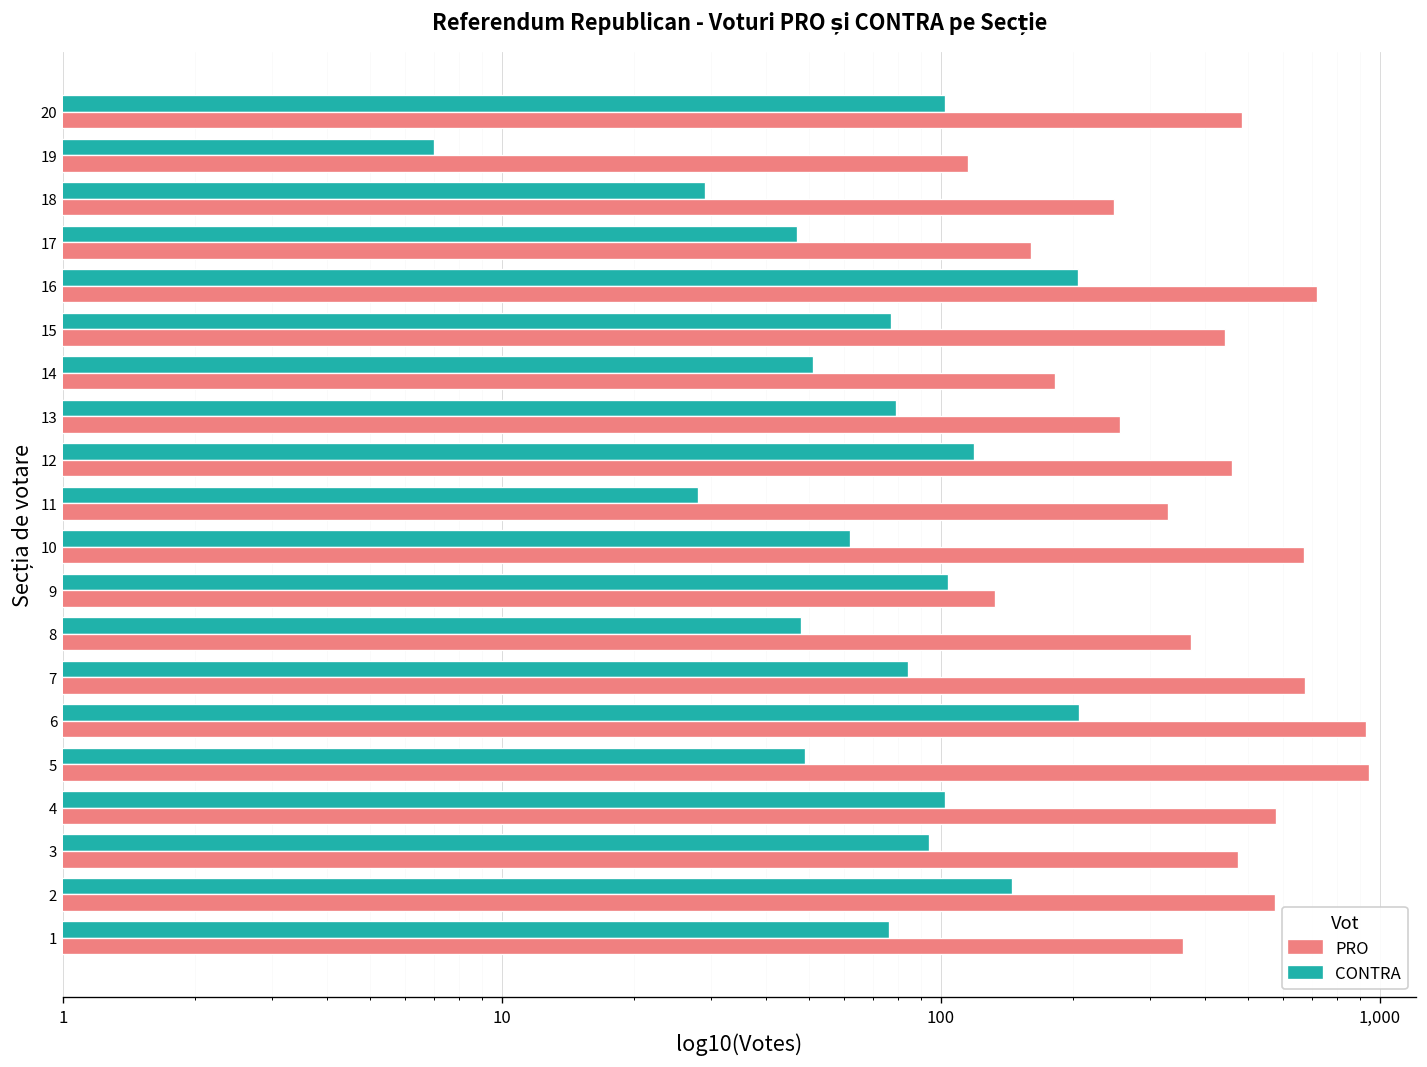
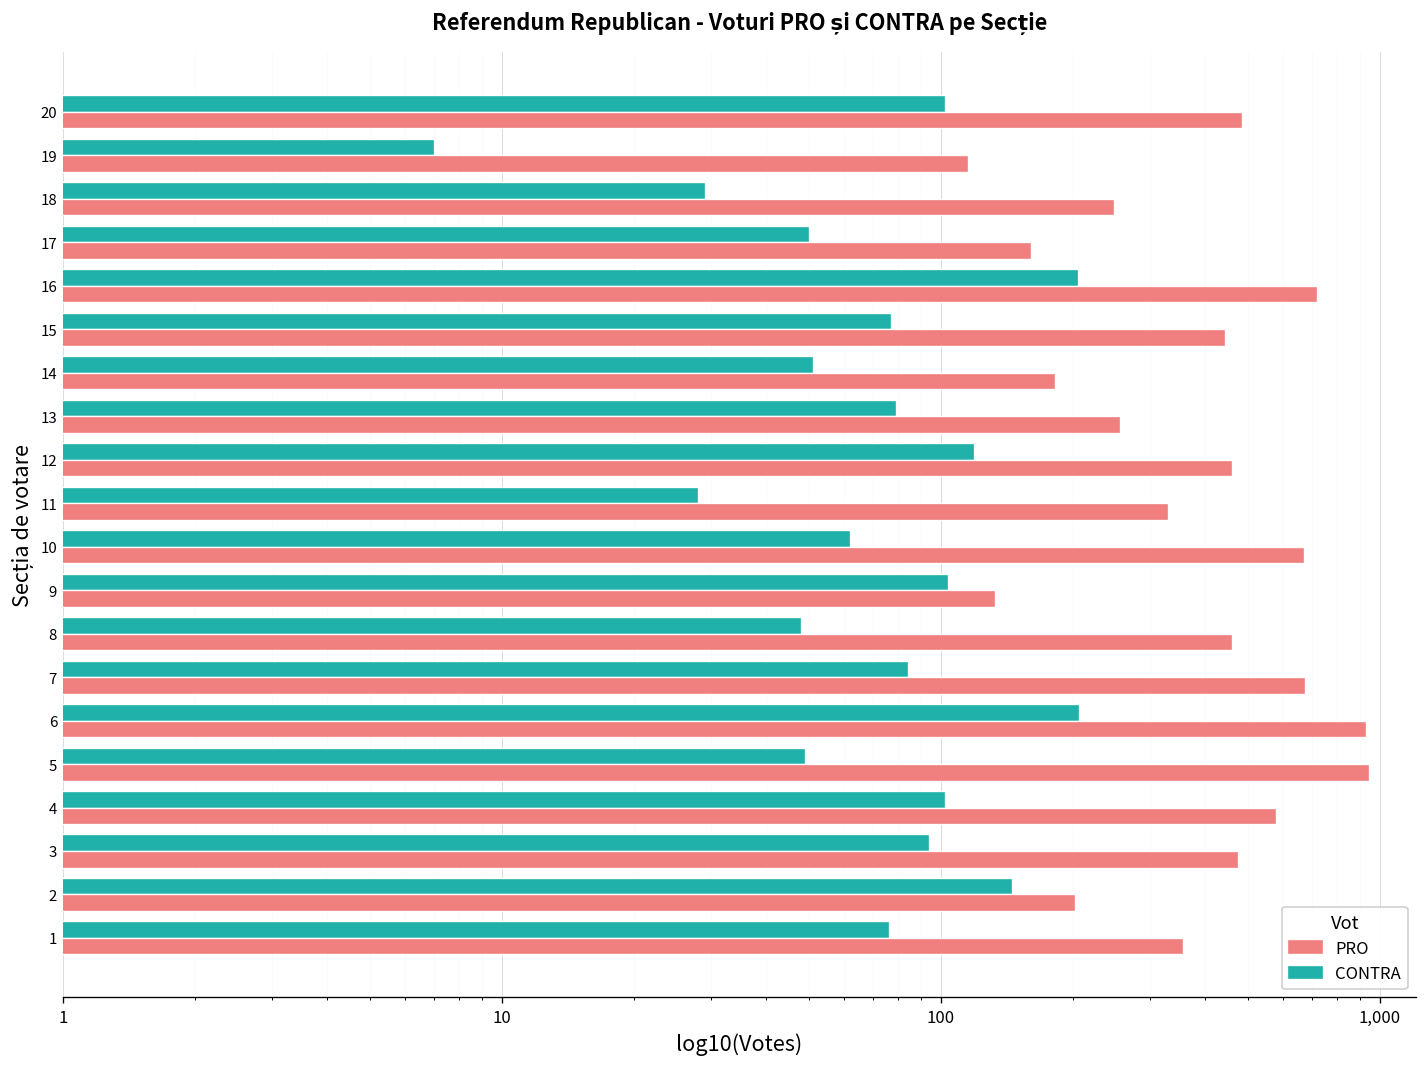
CONTRA, 17: 47 -> 50
PRO, 8: 370 -> 460
PRO, 2: 580 -> 200
